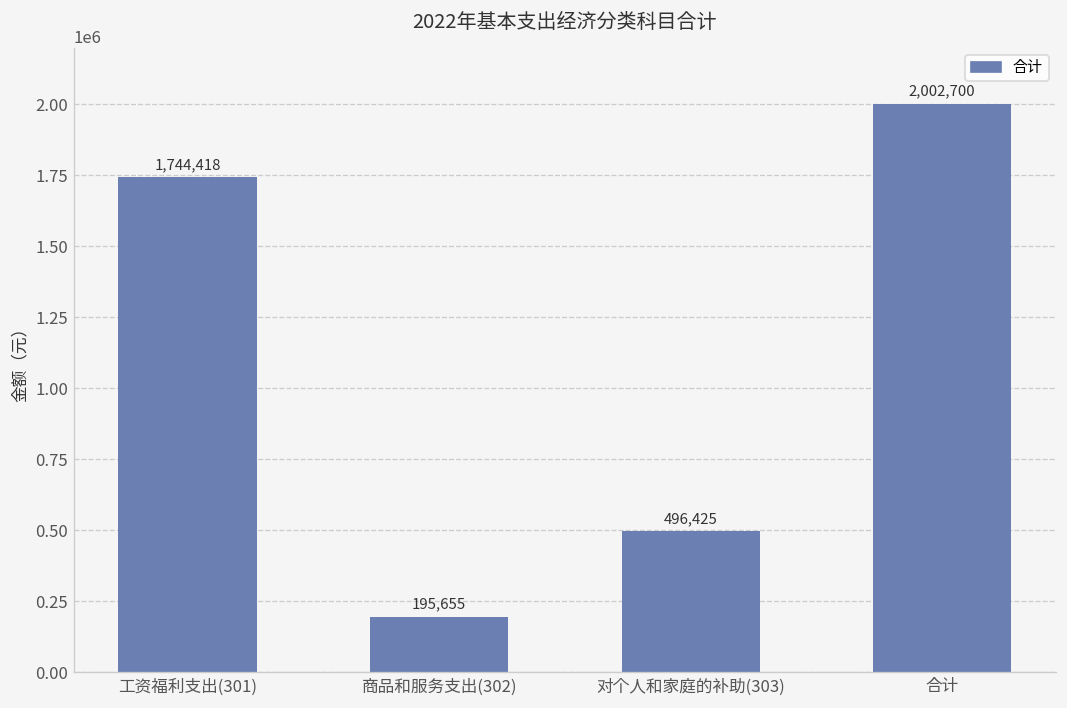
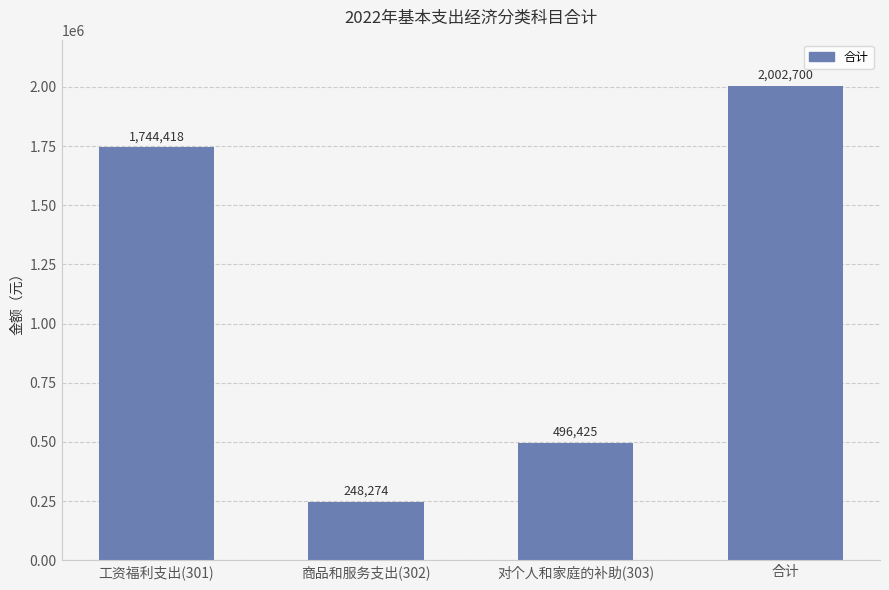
商品和服务支出(302): 195,655 -> 248,274
